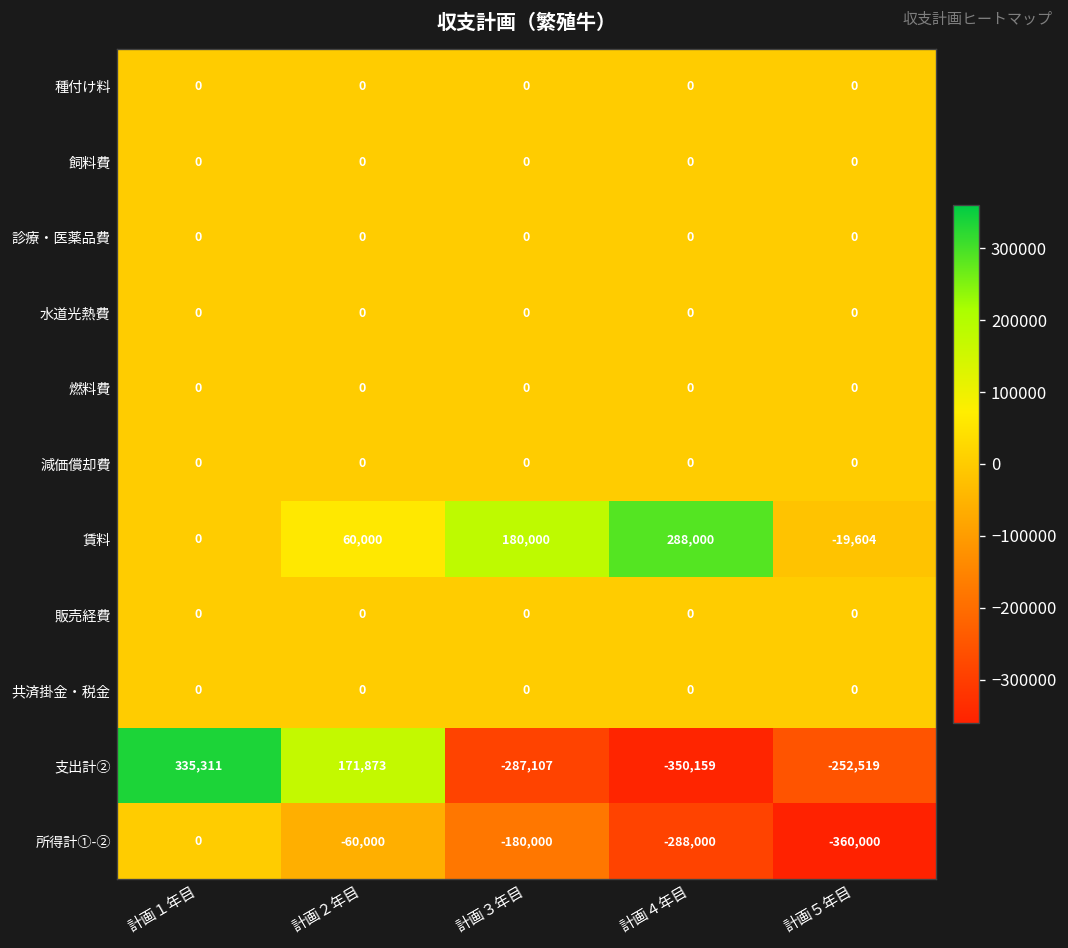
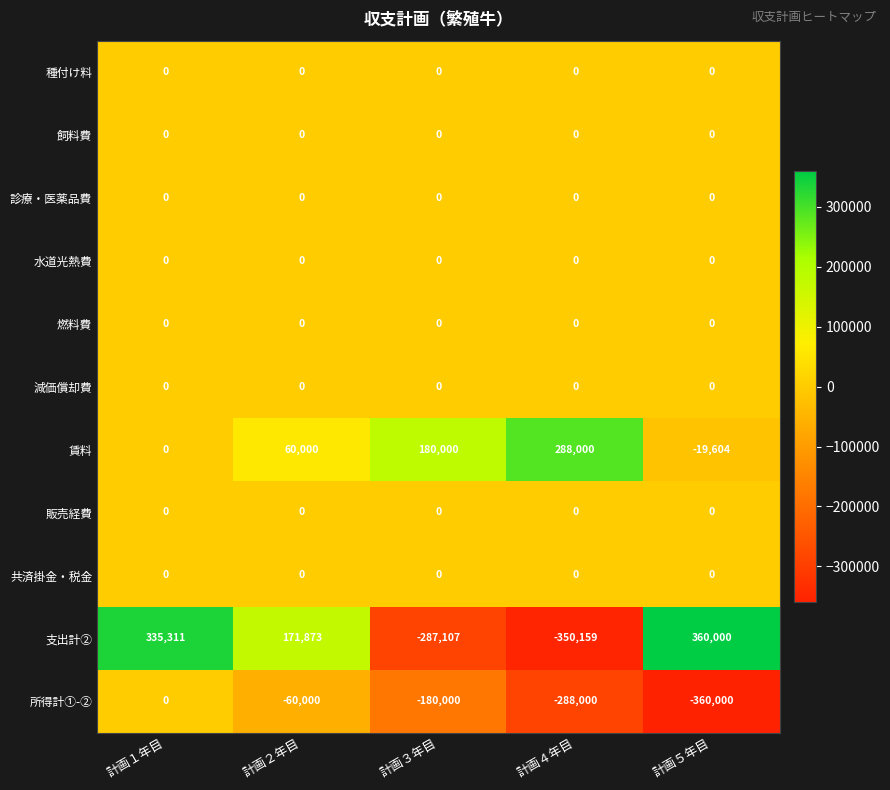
支出計②, 計画５年目: -252,519 -> 360,000
